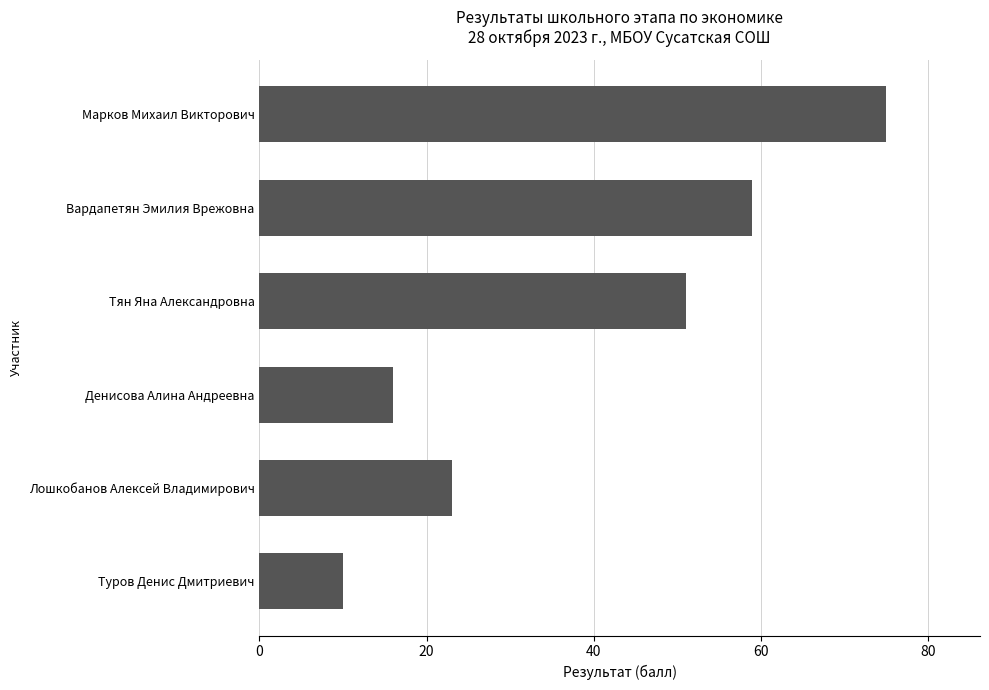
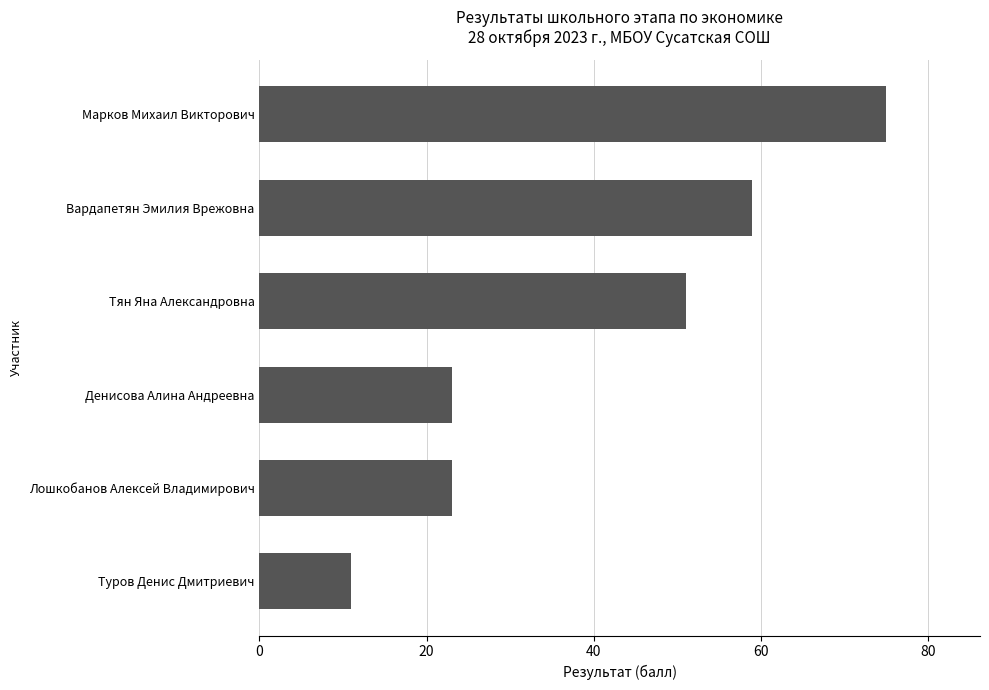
Денисова Алина Андреевна: 16 -> 23
Туров Денис Дмитриевич: 10 -> 11
